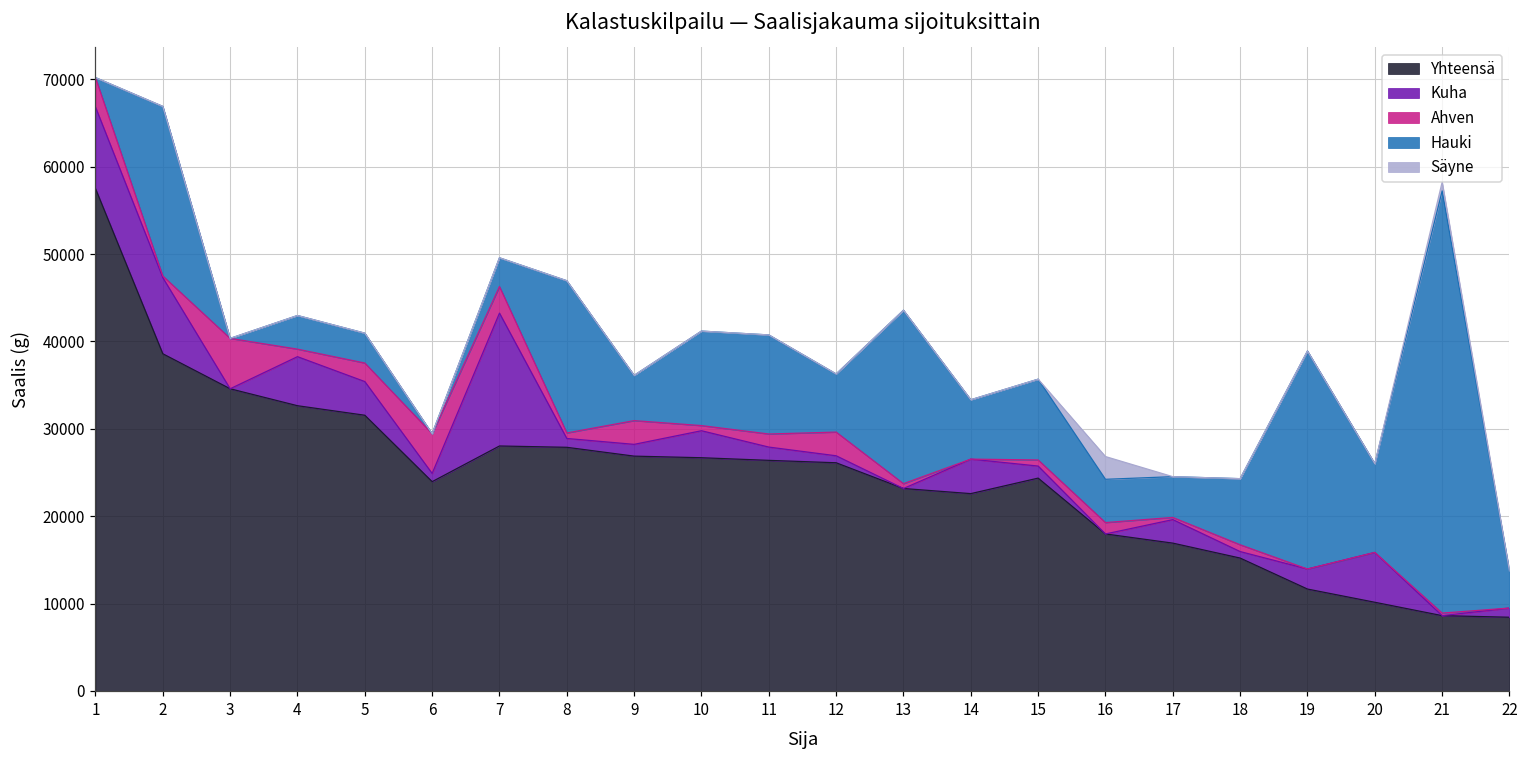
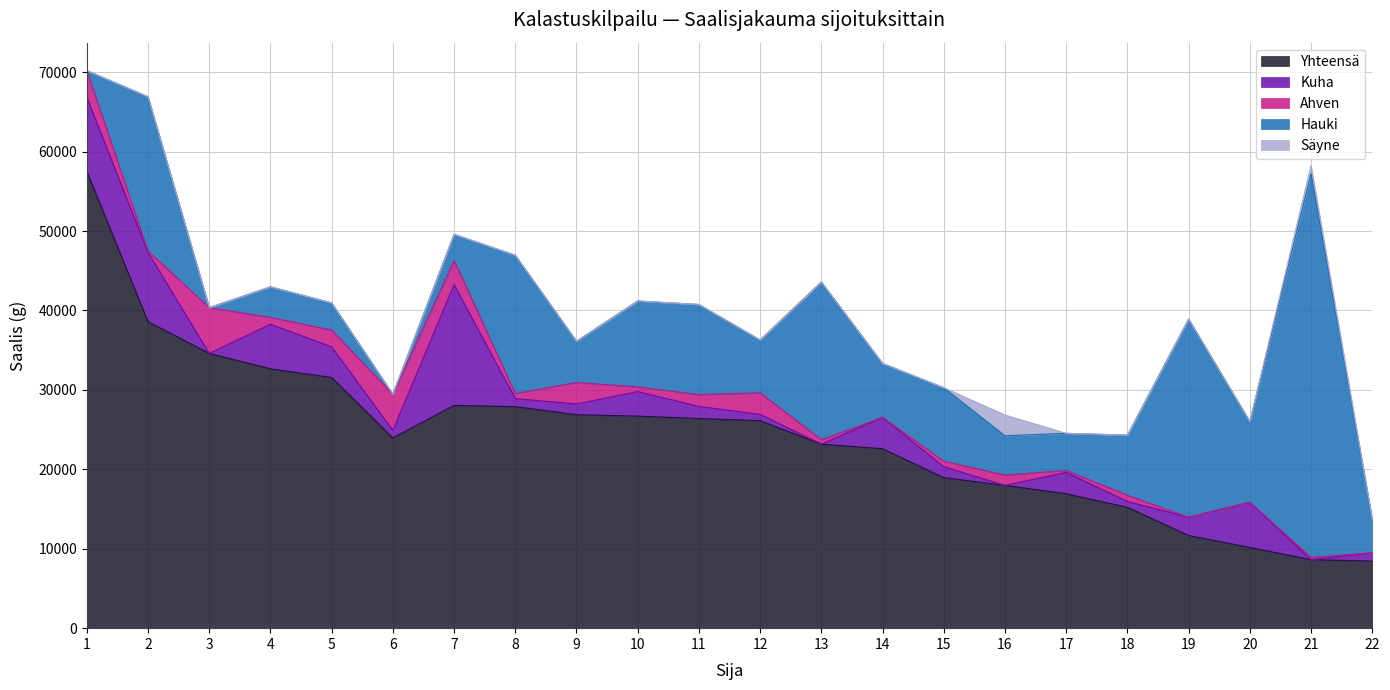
Yhteensä, 15: 24000 -> 19000
